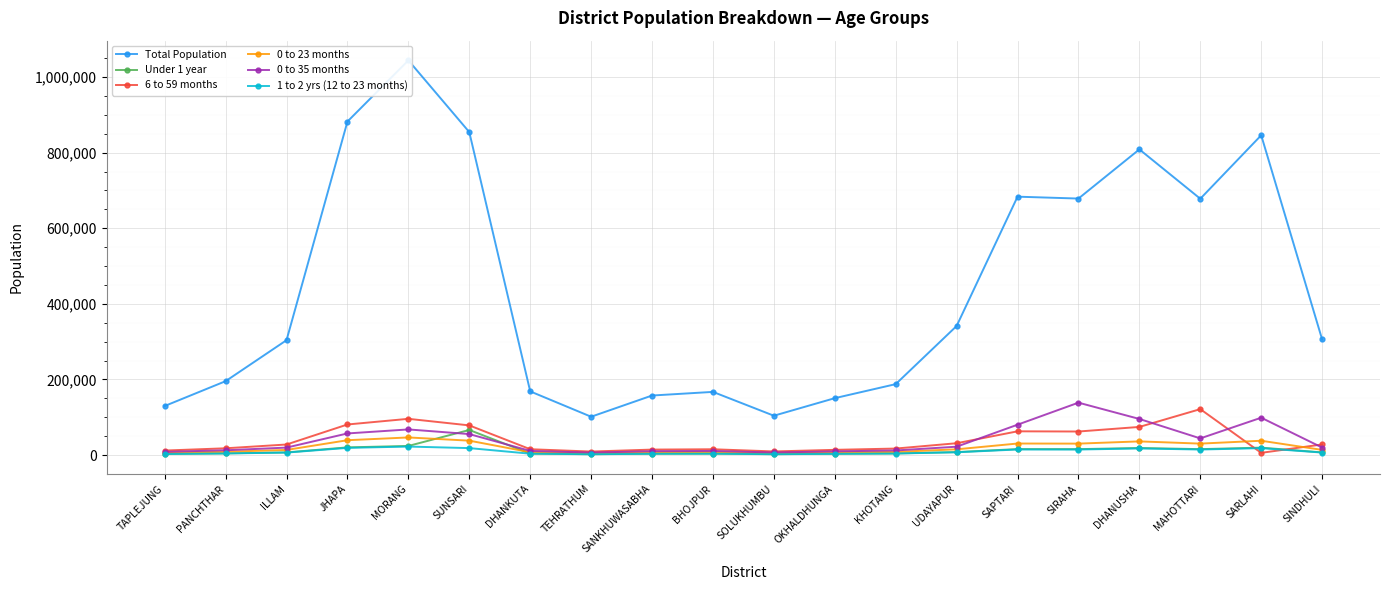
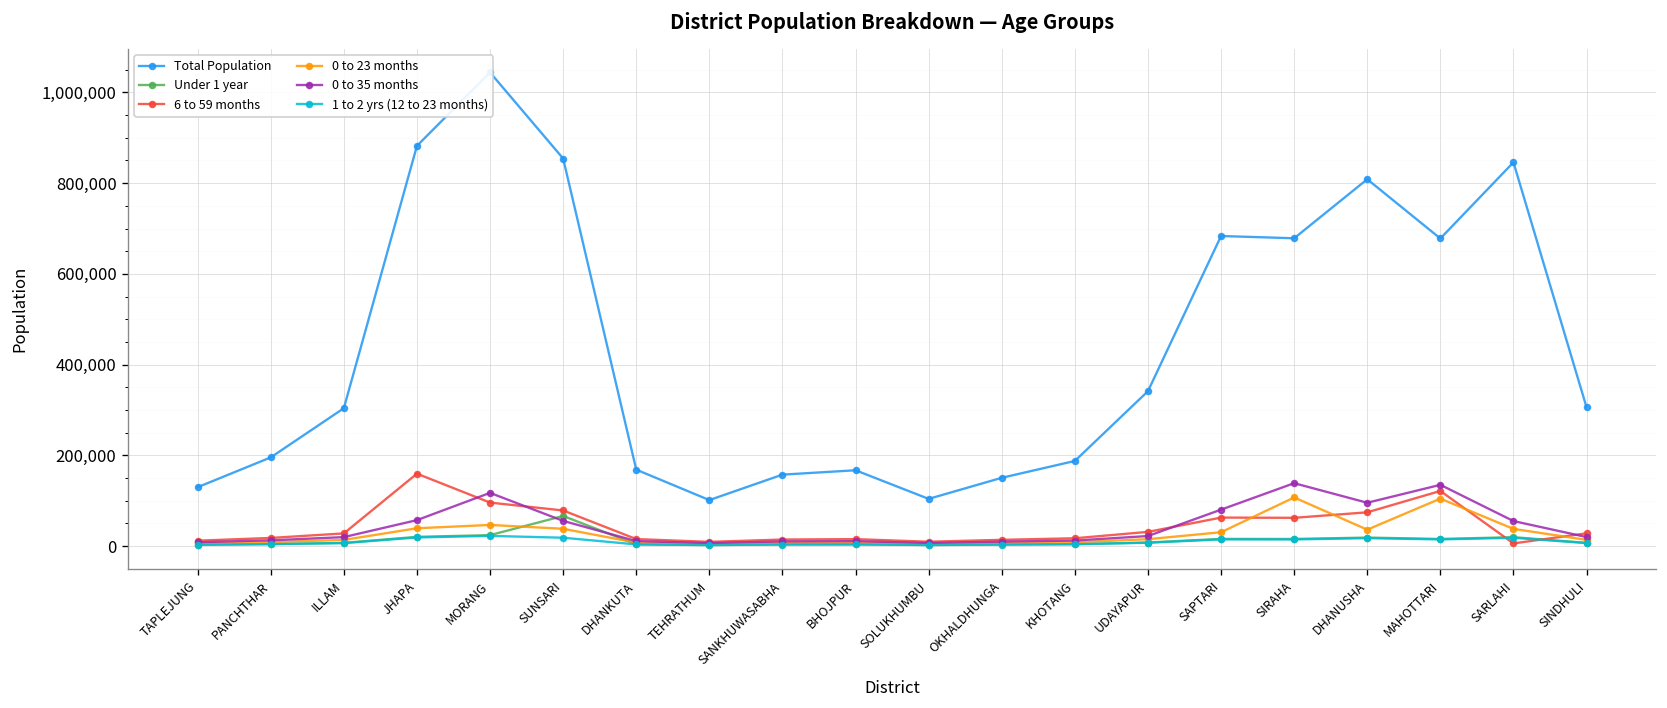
6 to 59 months, JHAPA: 80,000 -> 160,000
0 to 35 months, MORANG: 70,000 -> 120,000
0 to 23 months, SIRAHA: 30,000 -> 110,000
0 to 23 months, MAHOTTARI: 30,000 -> 100,000
0 to 35 months, MAHOTTARI: 40,000 -> 130,000
0 to 35 months, SARLAHI: 100,000 -> 60,000
